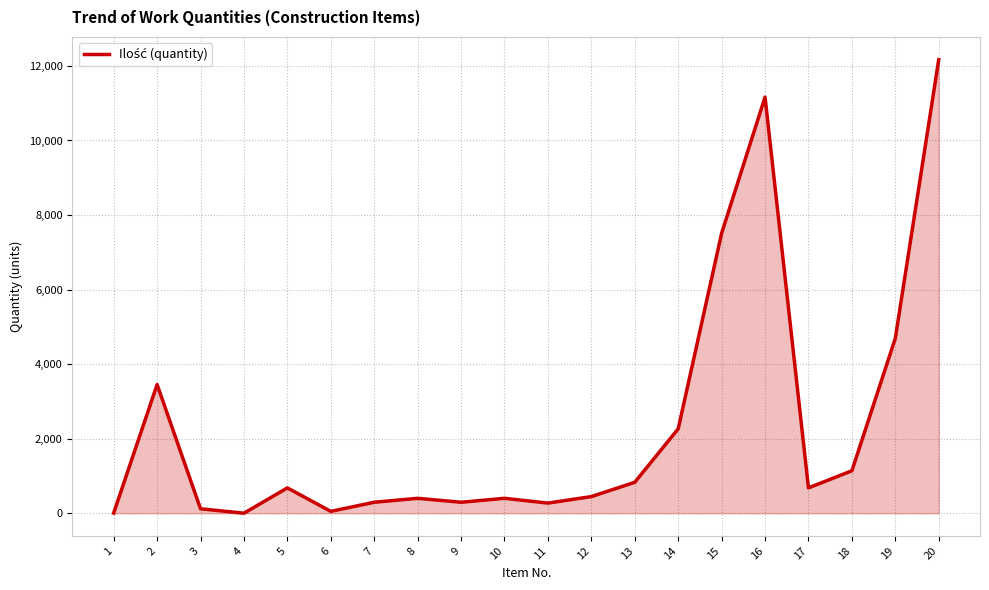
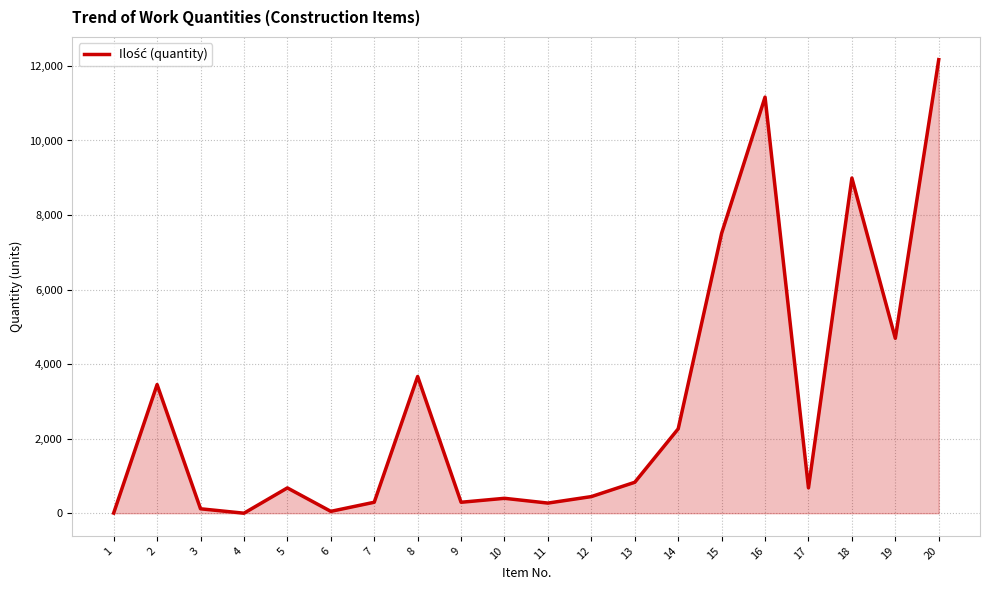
8: 400 -> 3,700
18: 1,100 -> 9,000
